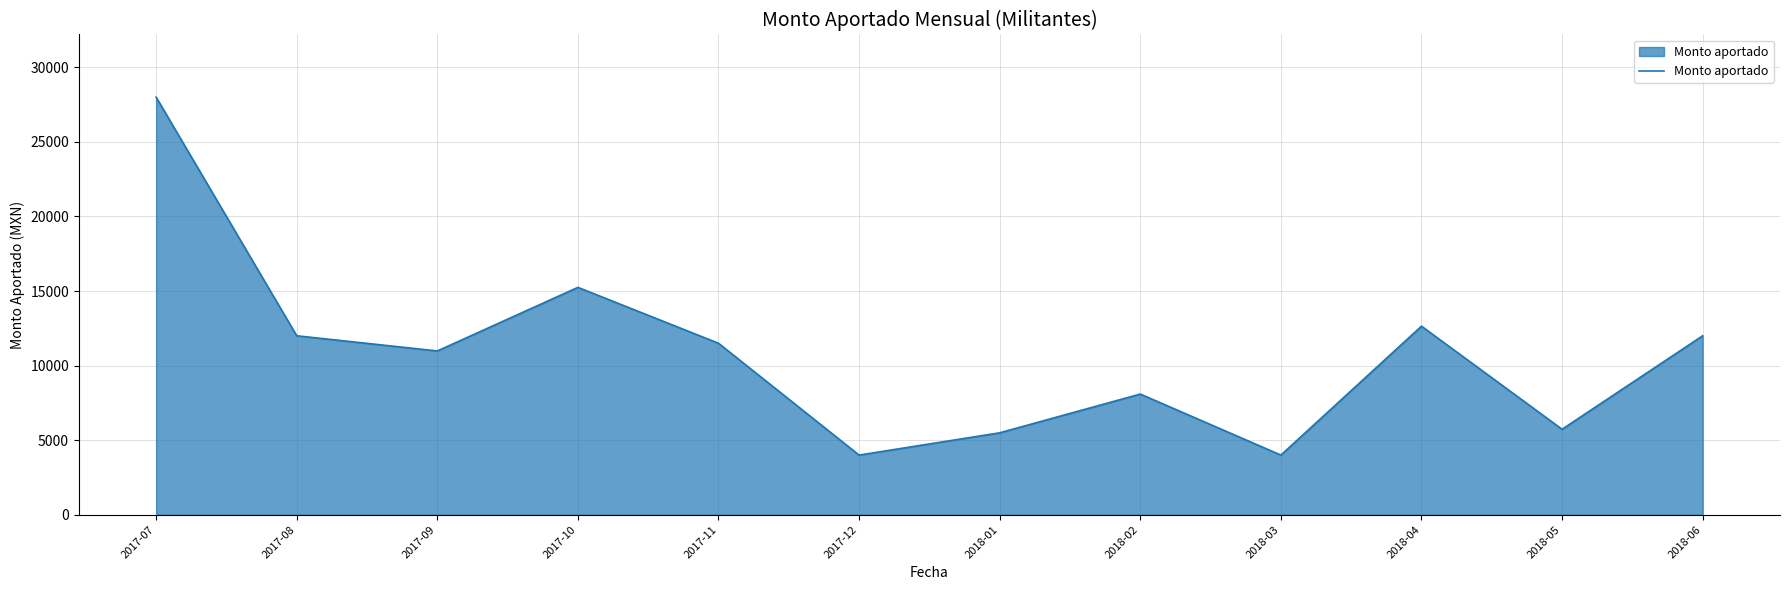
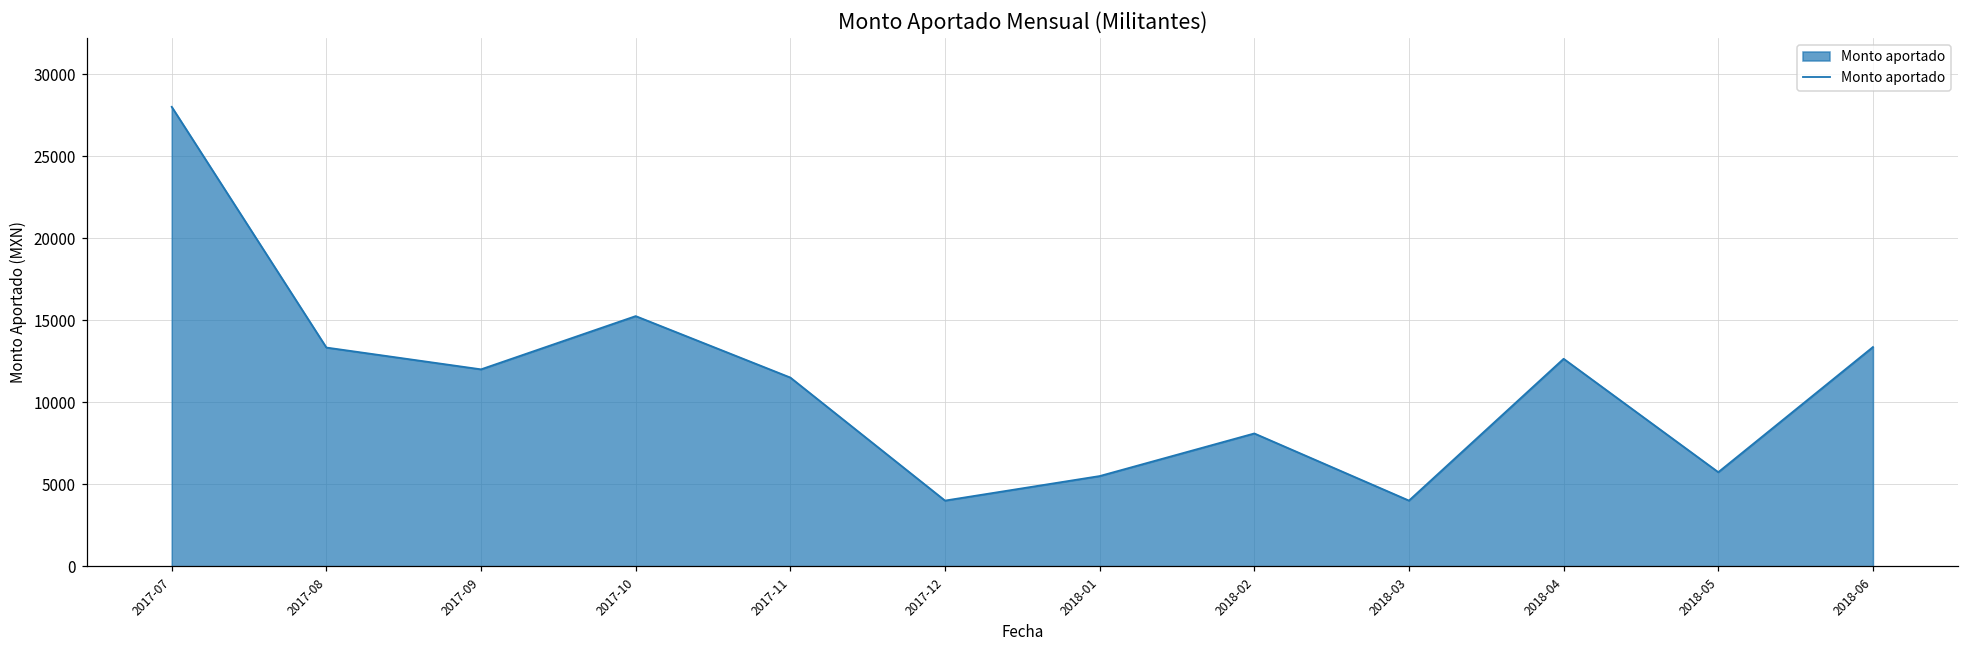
2017-08: 12000 -> 13300
2017-09: 11000 -> 12000
2018-06: 12000 -> 13400
